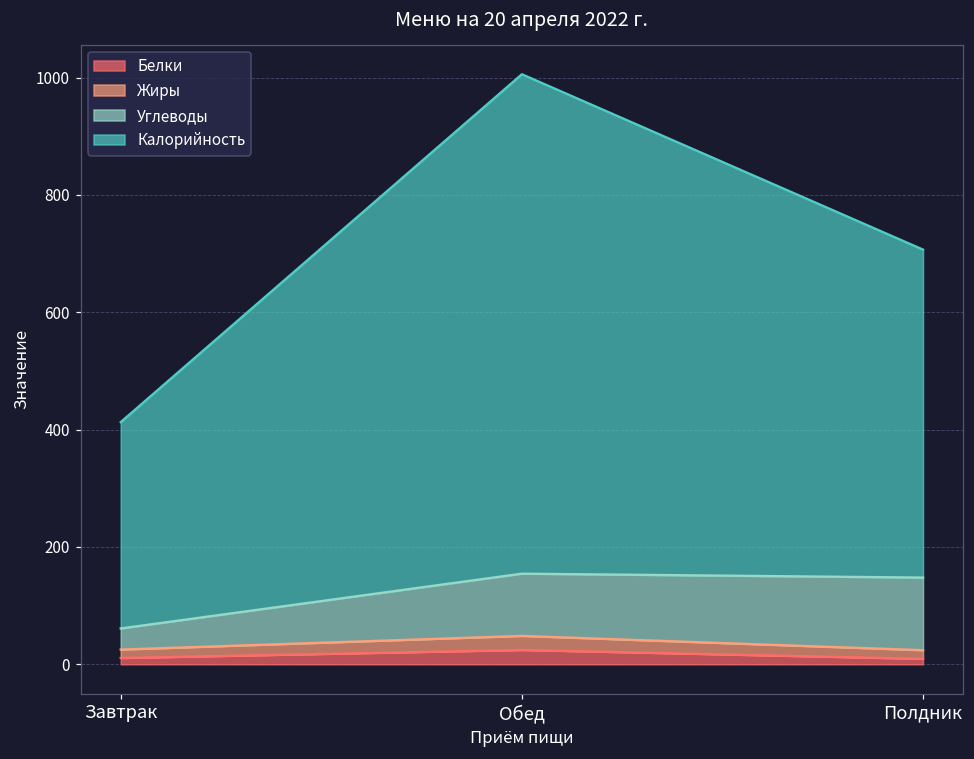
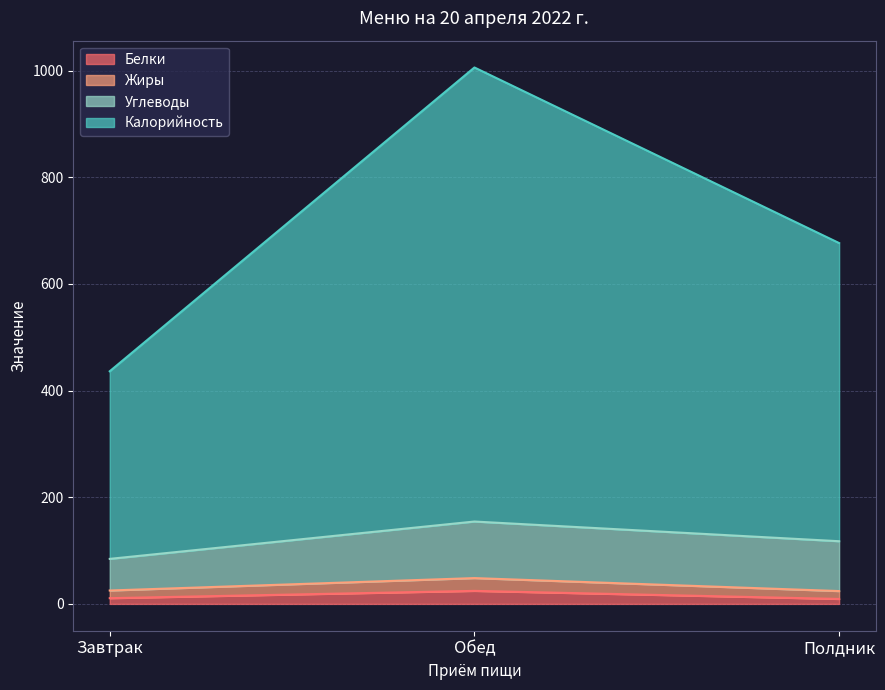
Углеводы, Завтрак: 40 -> 60
Углеводы, Полдник: 120 -> 90
